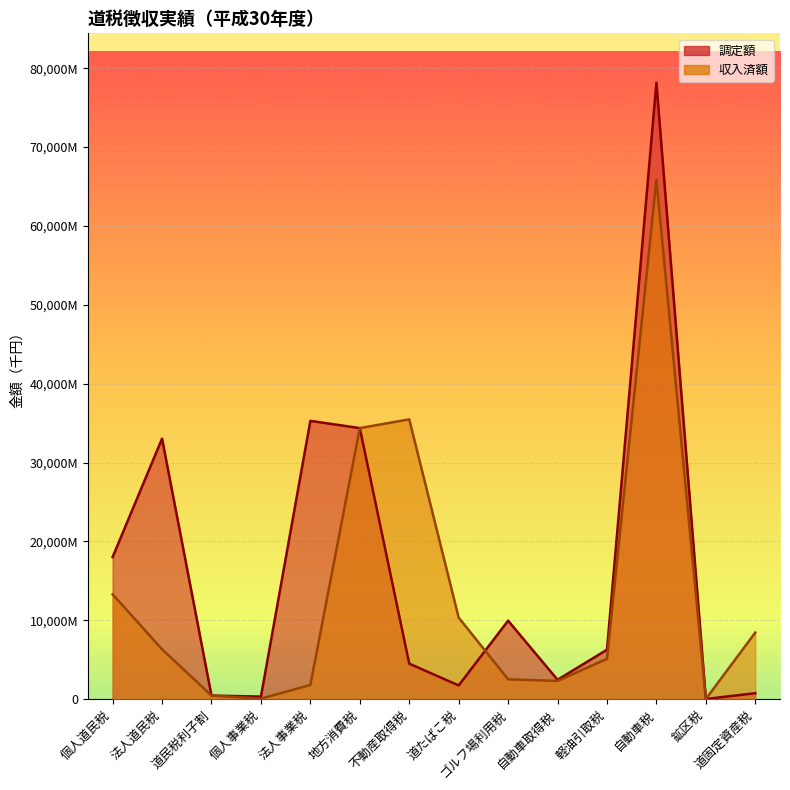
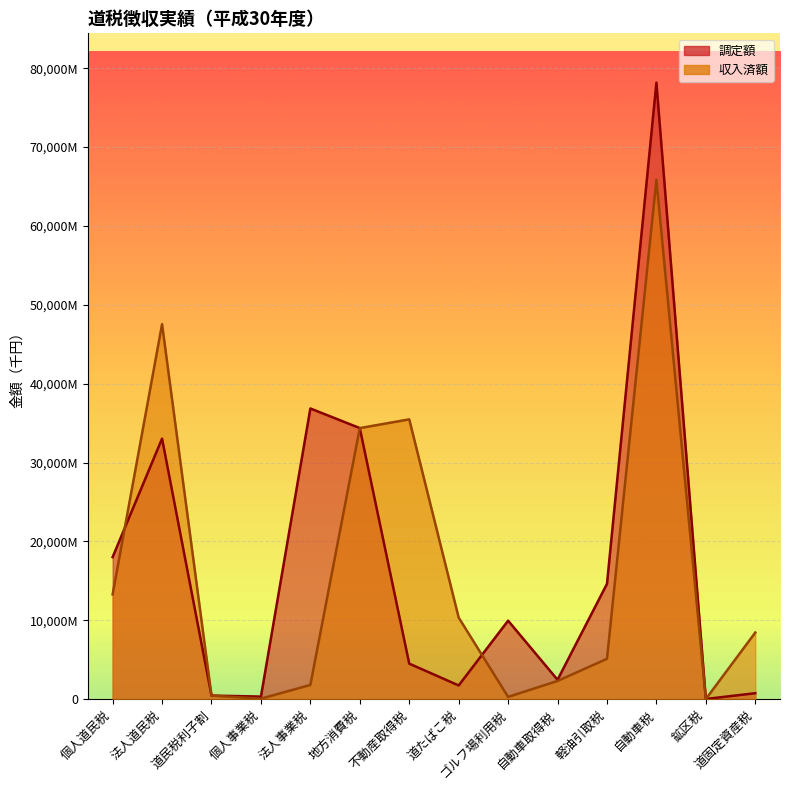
収入済額, 法人道民税: 6,000,000,000 -> 48,000,000,000
調定額, 法人事業税: 35,000,000,000 -> 37,000,000,000
収入済額, ゴルフ場利用税: 3,000,000,000 -> 0
調定額, 軽油引取税: 6,000,000,000 -> 15,000,000,000
